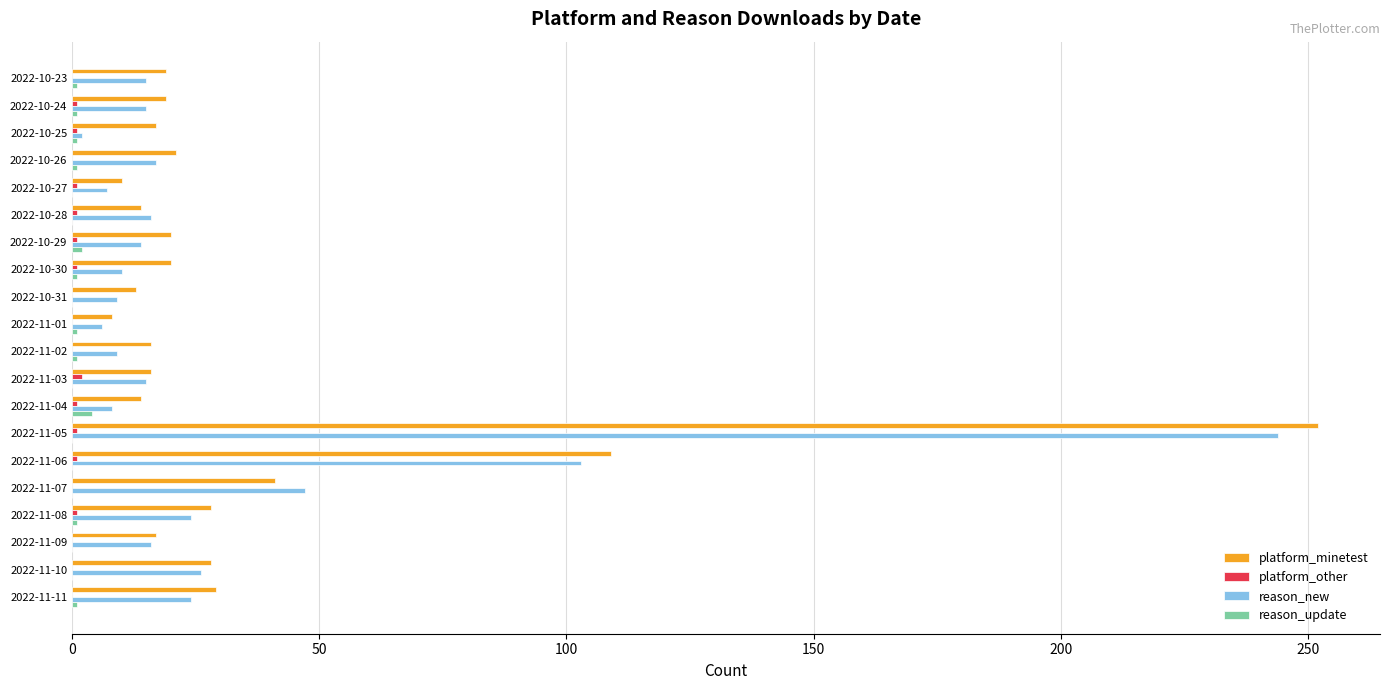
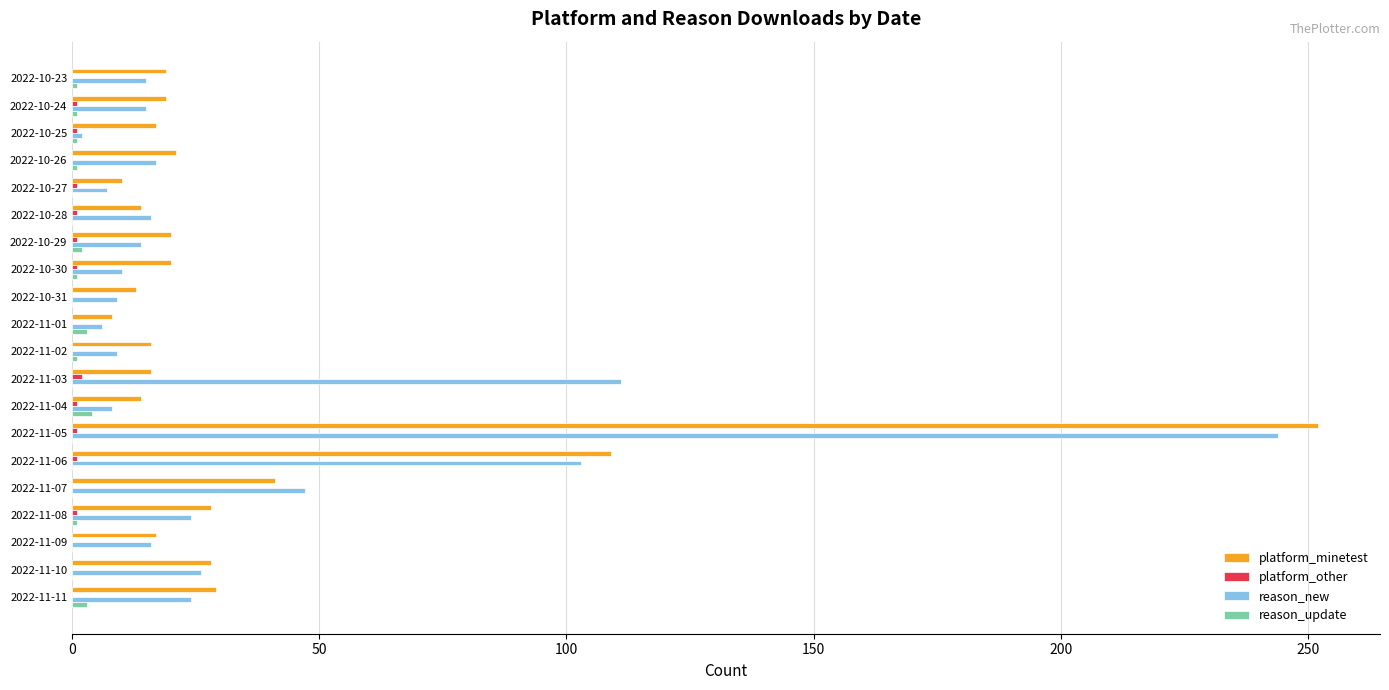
reason_update, 2022-11-01: 1 -> 3
reason_new, 2022-11-03: 15 -> 111
reason_update, 2022-11-11: 1 -> 3
